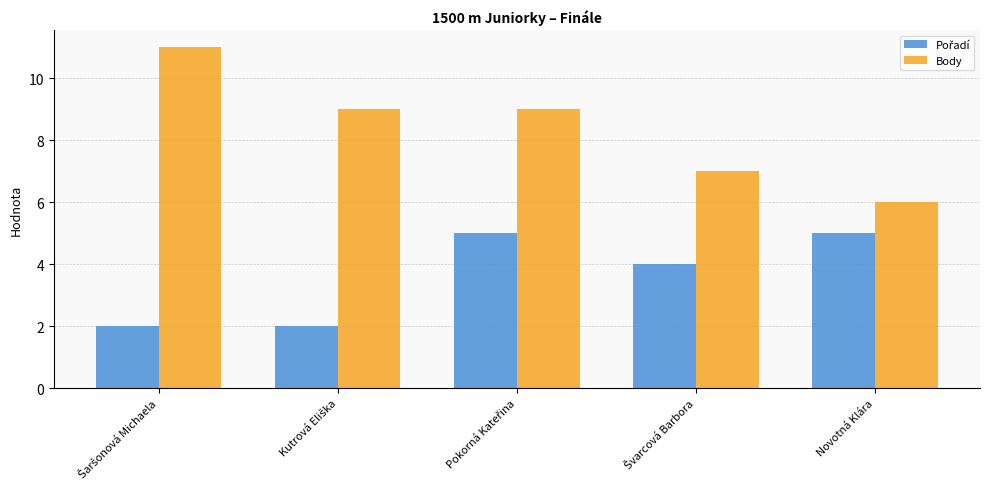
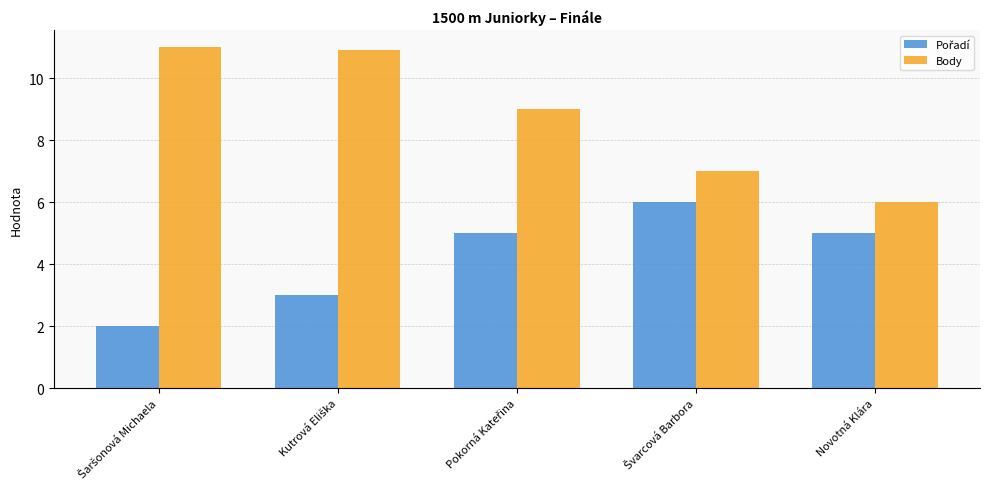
Pořadí, Kutrová Eliška: 2 -> 3
Body, Kutrová Eliška: 9.0 -> 10.9
Pořadí, Švarcová Barbora: 4 -> 6
